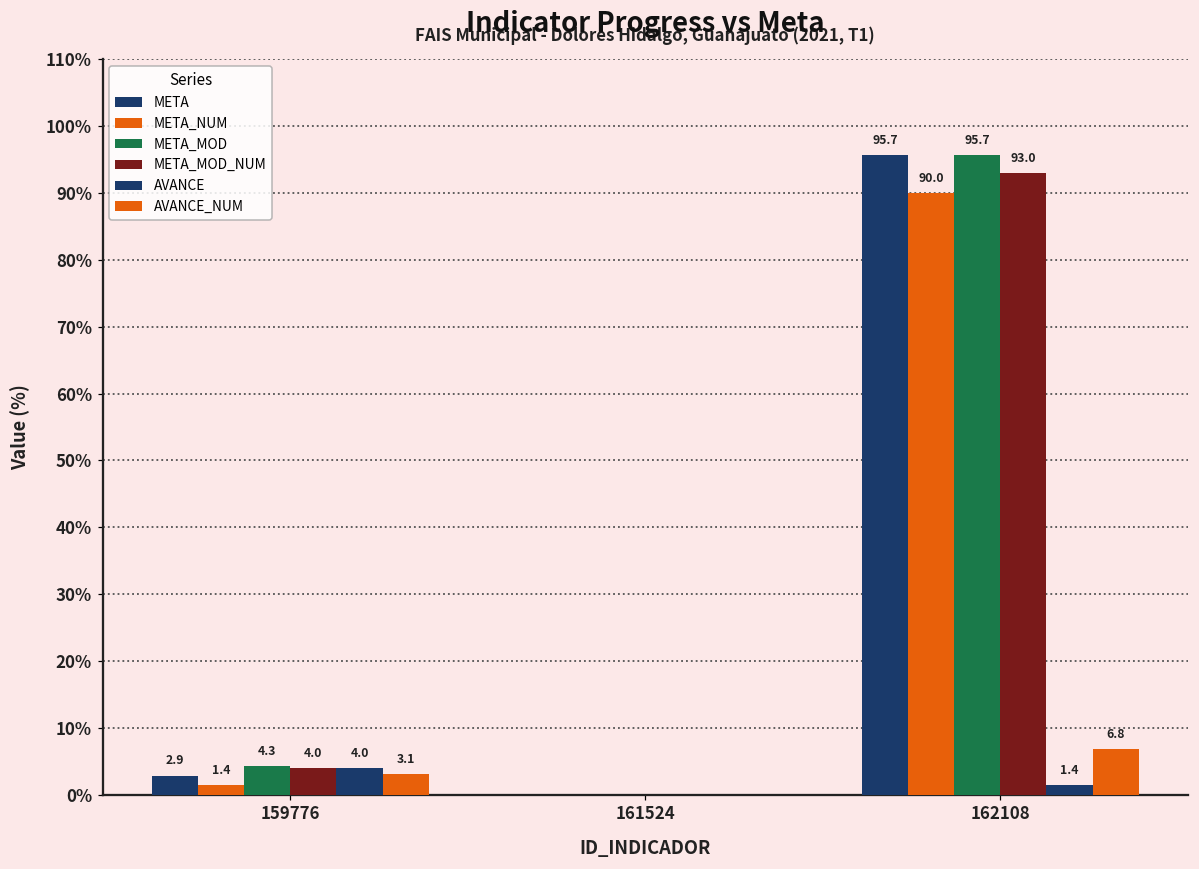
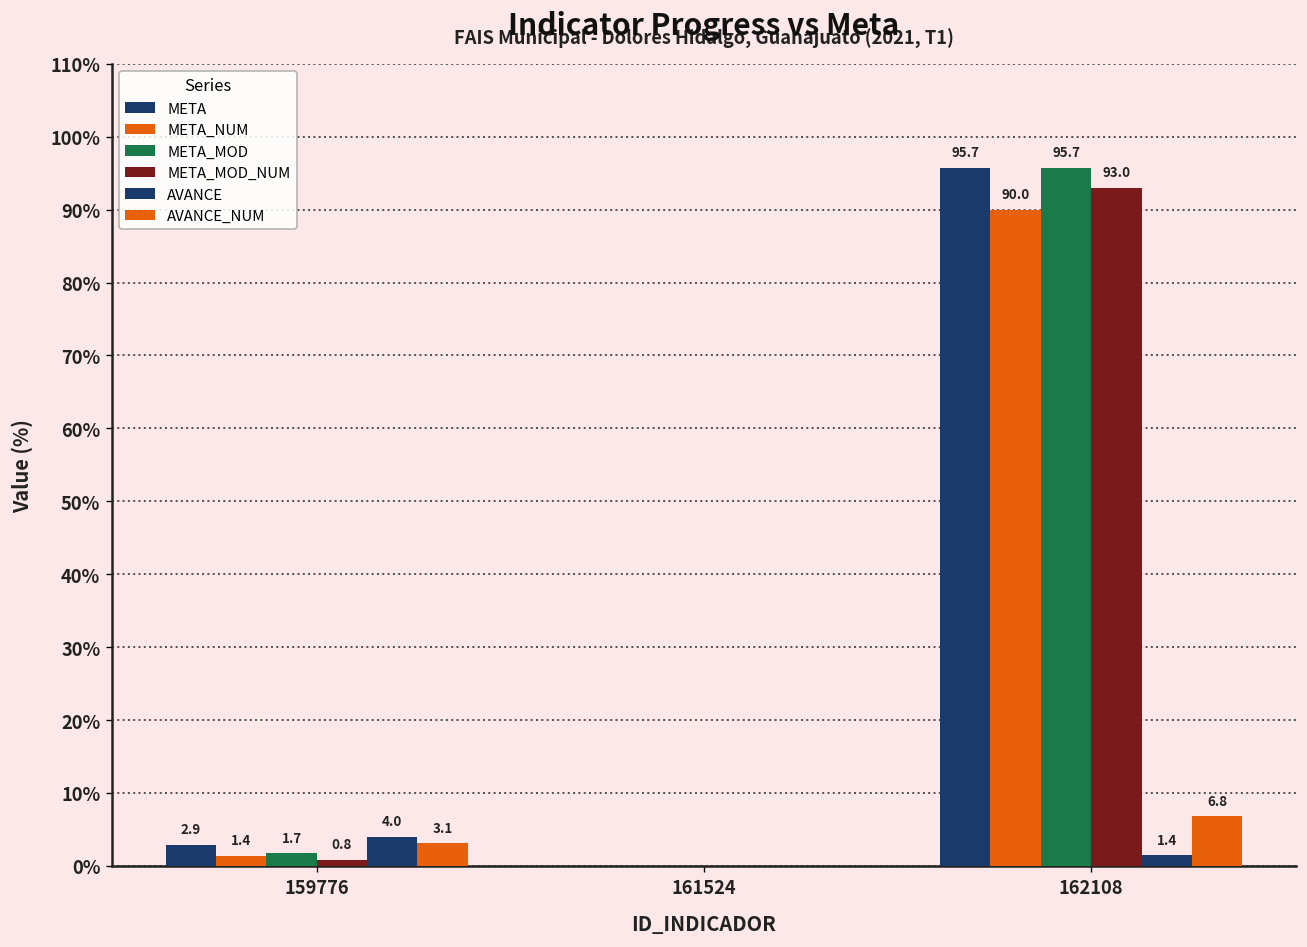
META_MOD, 159776: 4.3 -> 1.7
META_MOD_NUM, 159776: 4.0 -> 0.8
